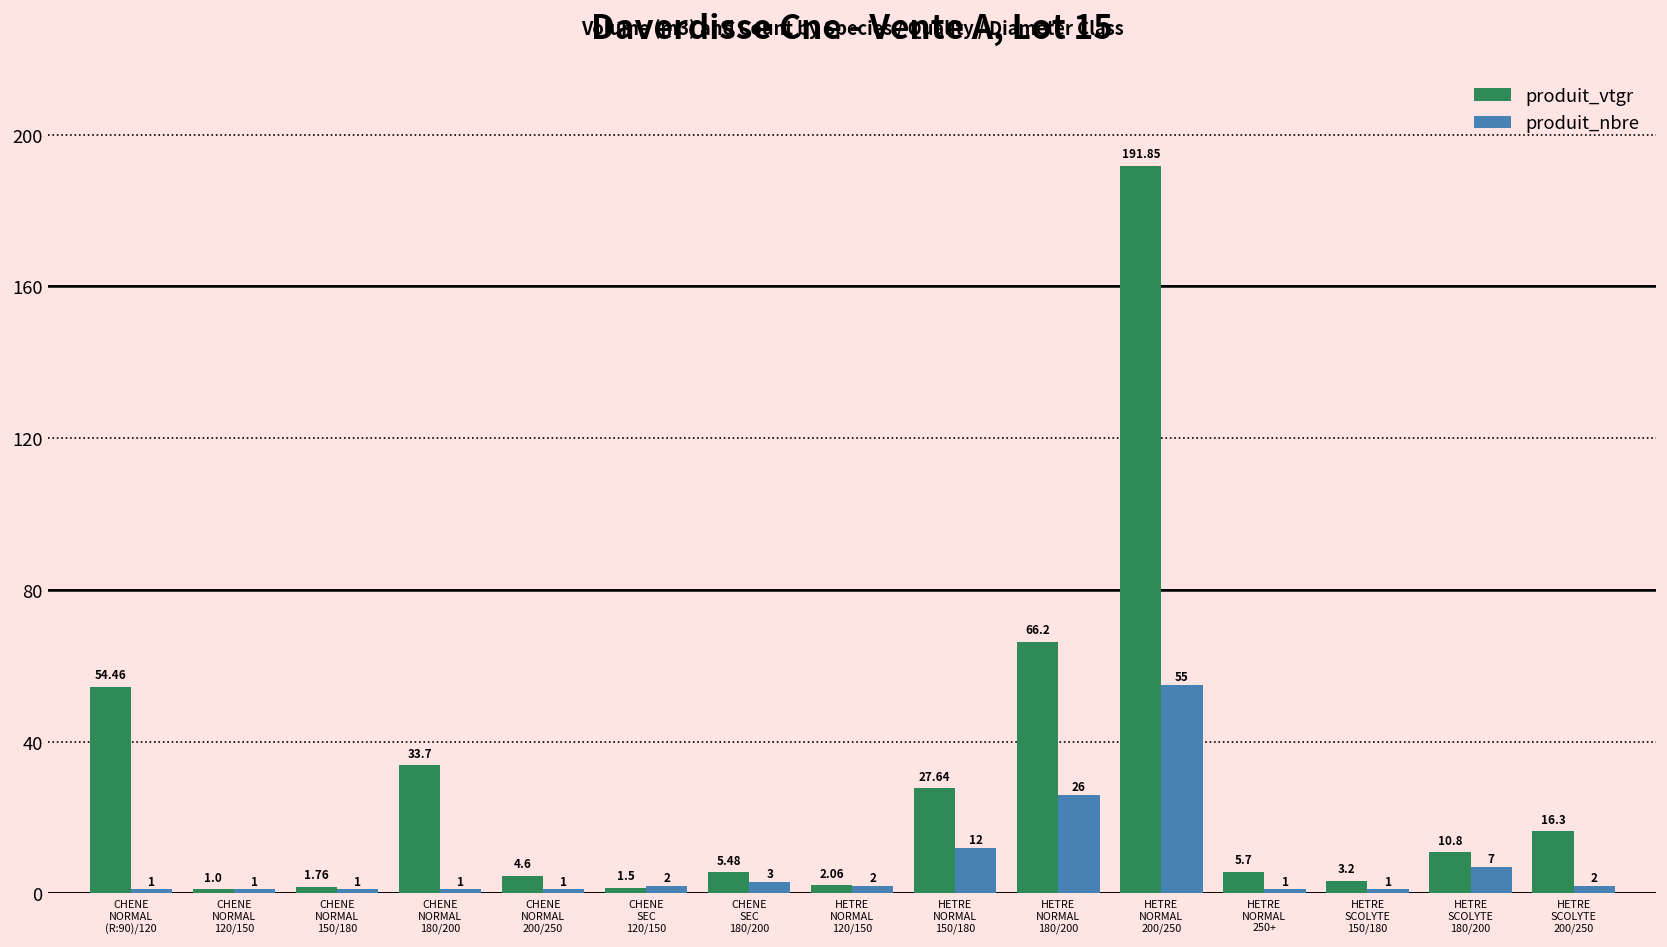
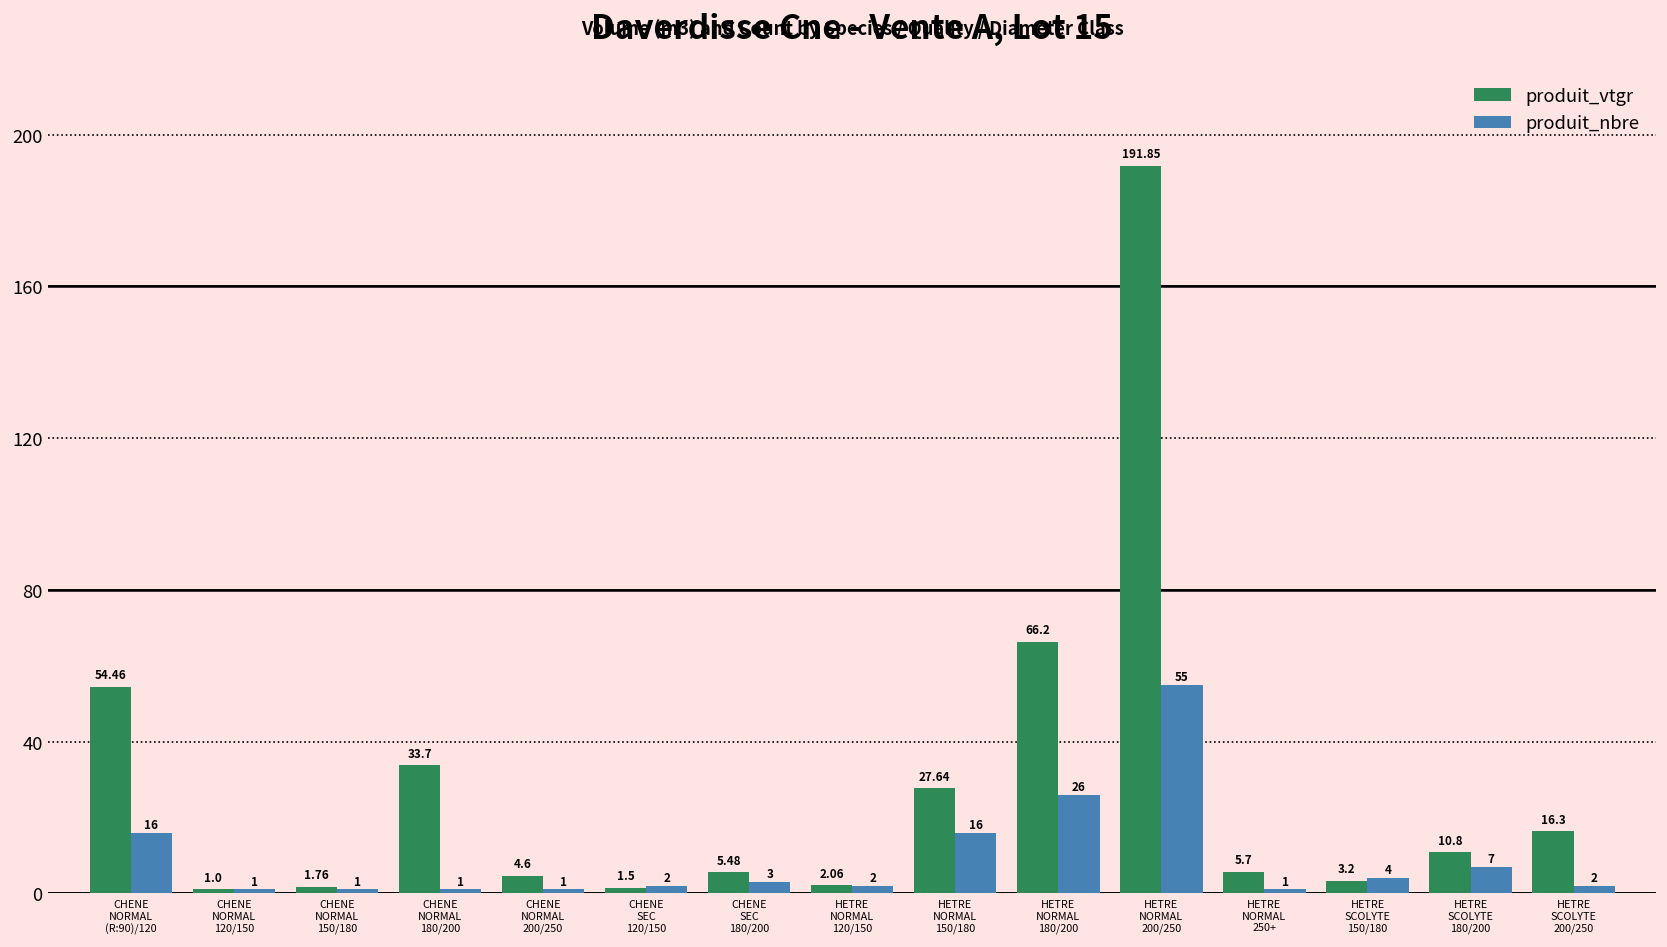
produit_nbre, CHENE NORMAL (R:90)/120: 1 -> 16
produit_nbre, HETRE NORMAL 150/180: 12 -> 16
produit_nbre, HETRE SCOLYTE 150/180: 1 -> 4
